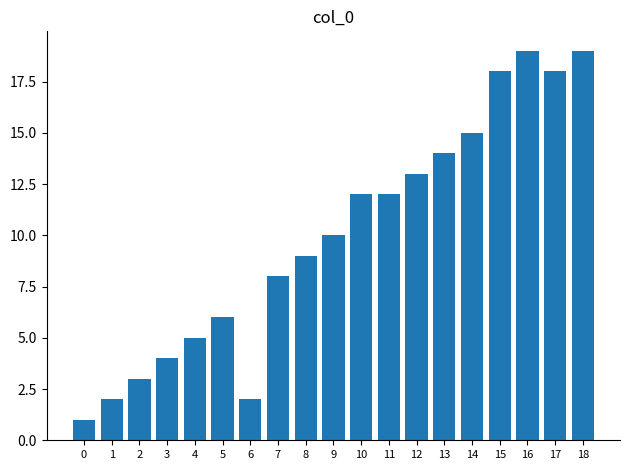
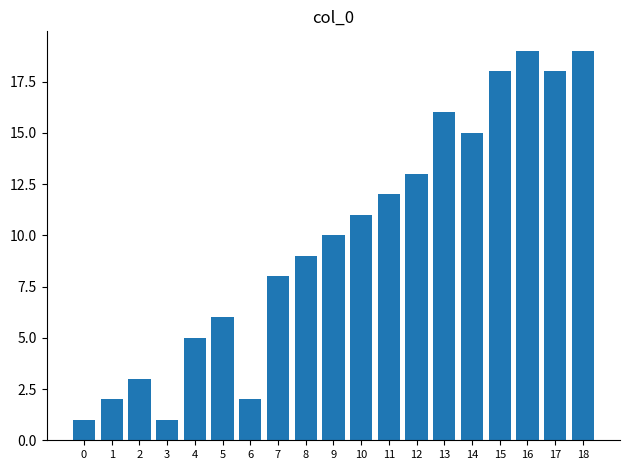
3: 4 -> 1
10: 12 -> 11
13: 14 -> 16
